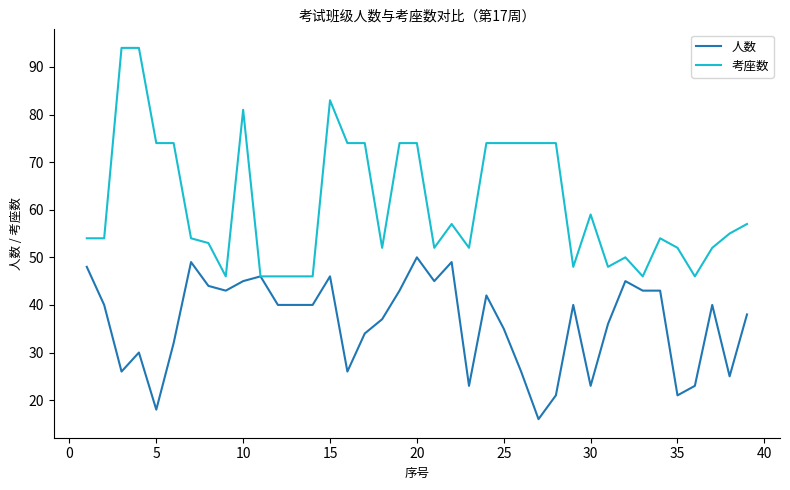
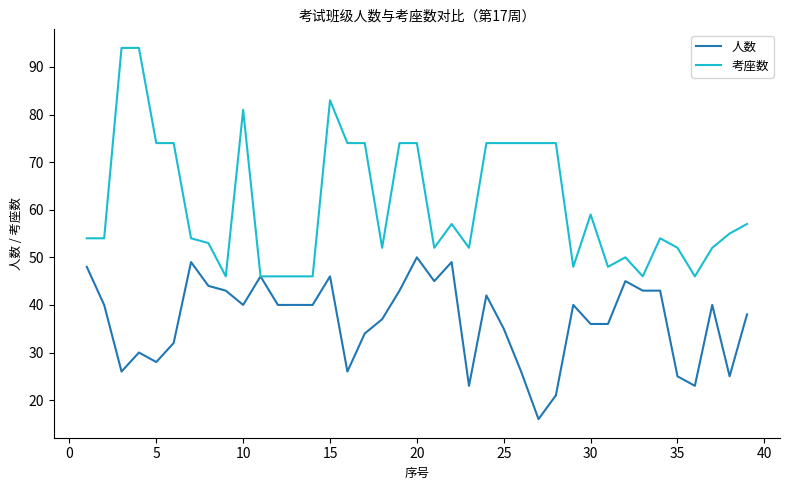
人数, 5: 18 -> 28
人数, 10: 45 -> 40
人数, 30: 23 -> 36
人数, 35: 21 -> 25
